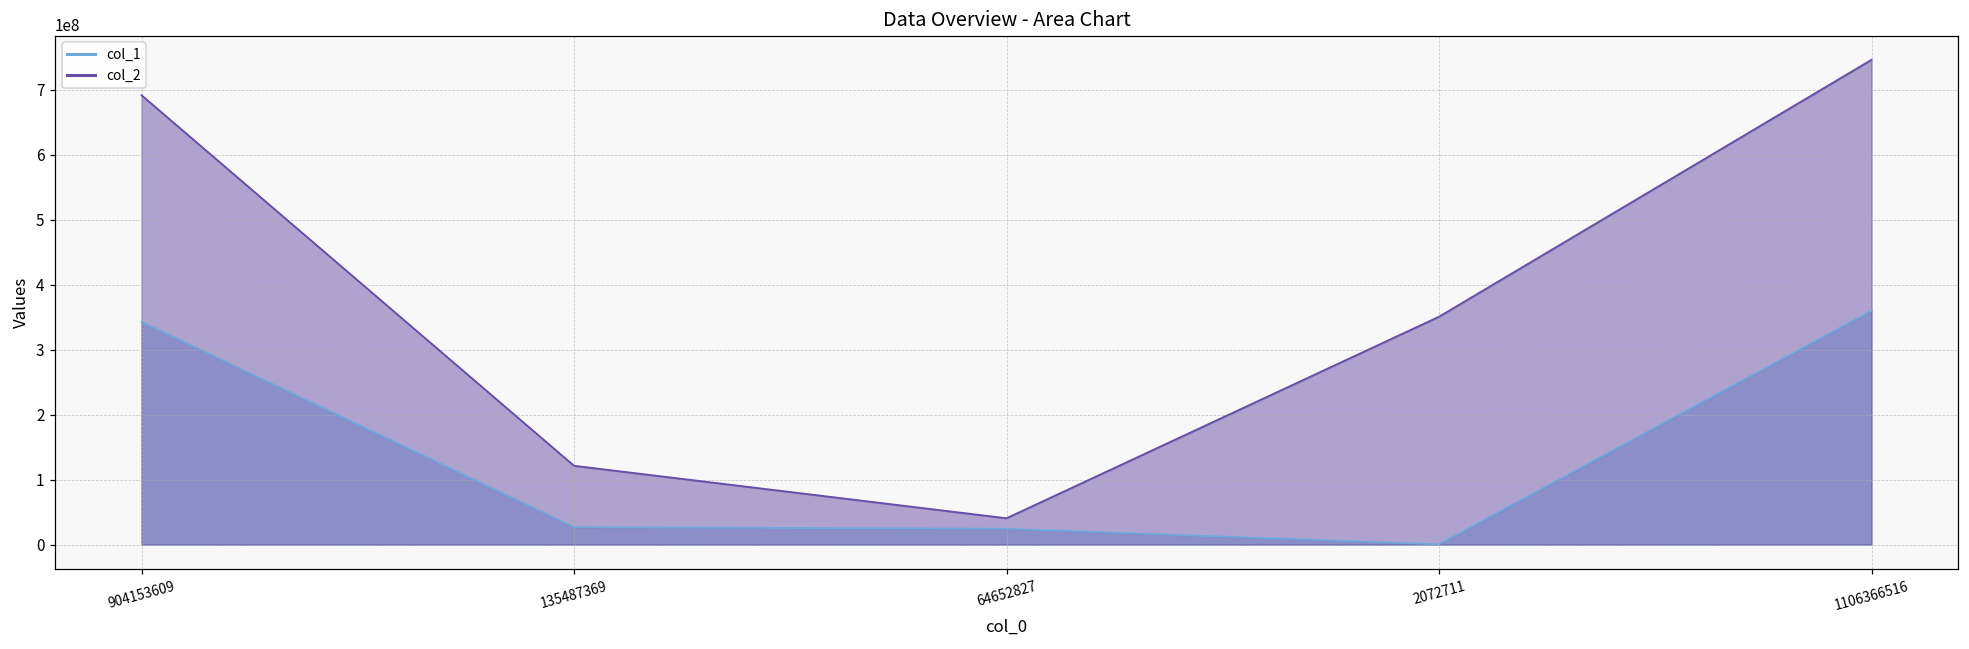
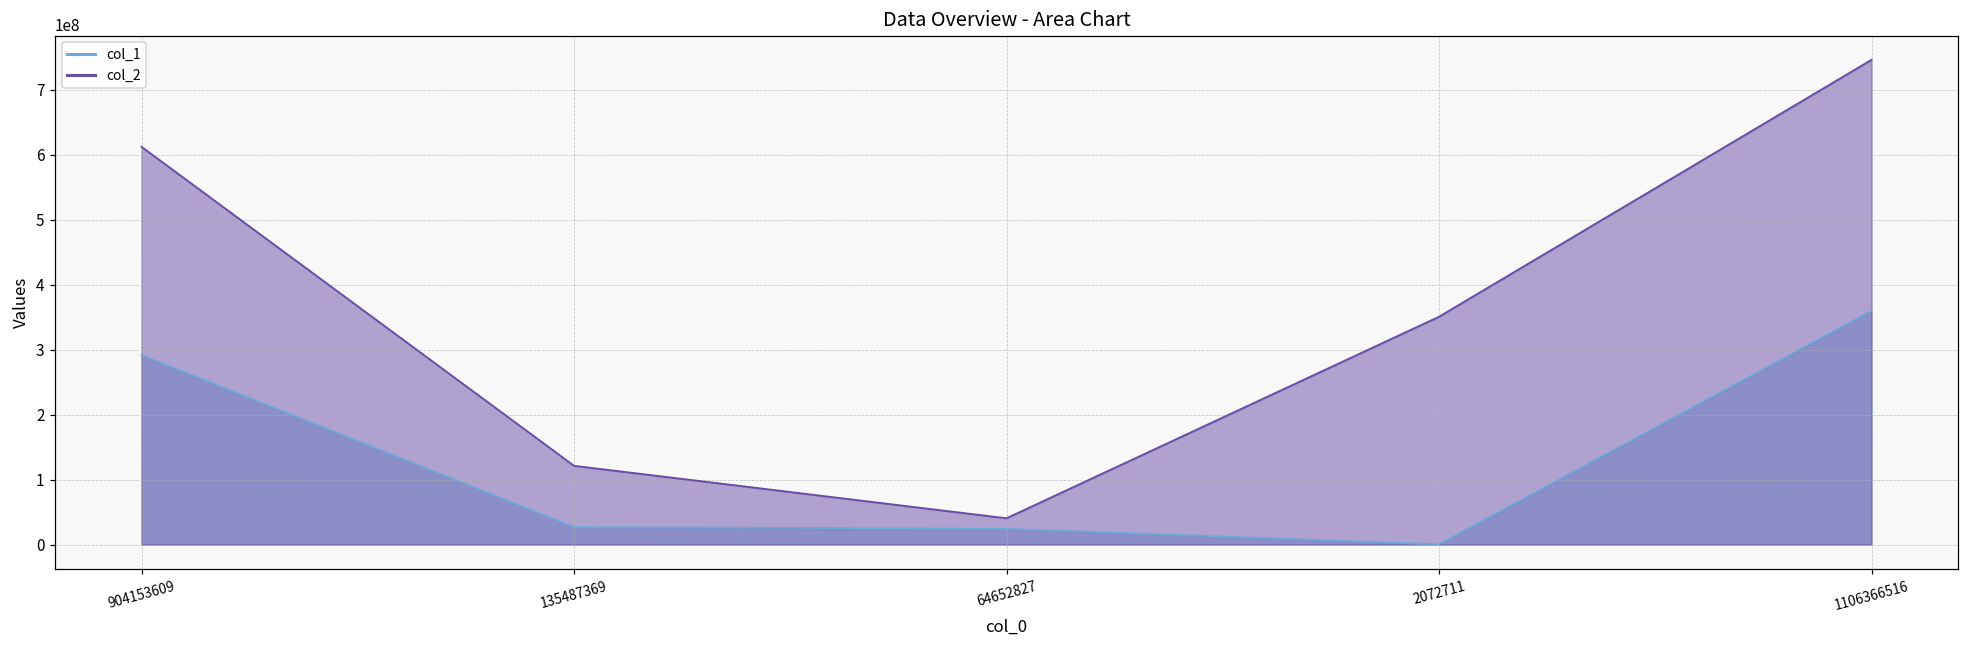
col_1, 904153609: 340000000 -> 290000000
col_2, 904153609: 690000000 -> 610000000
